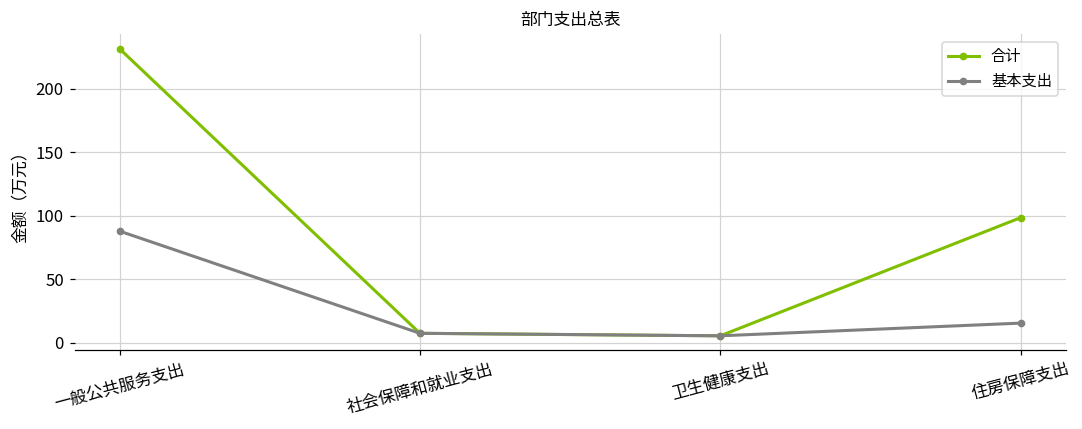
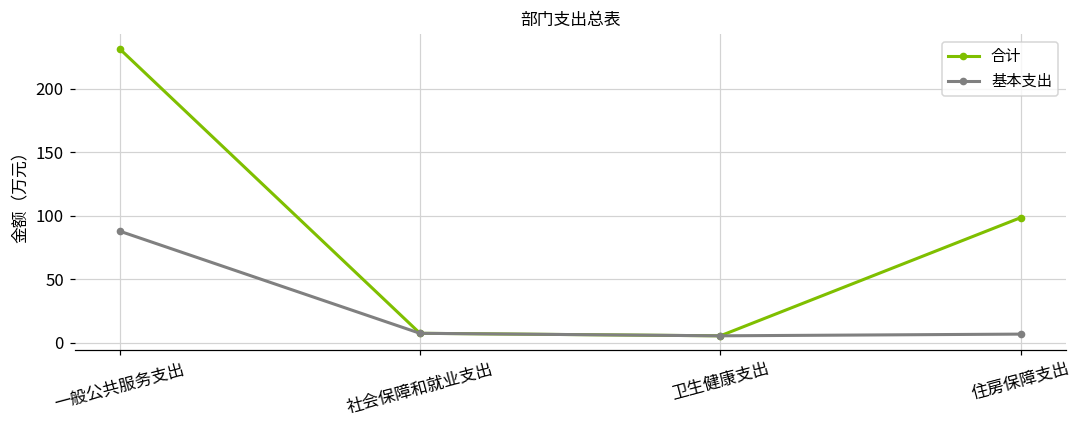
基本支出, 住房保障支出: 16 -> 7
